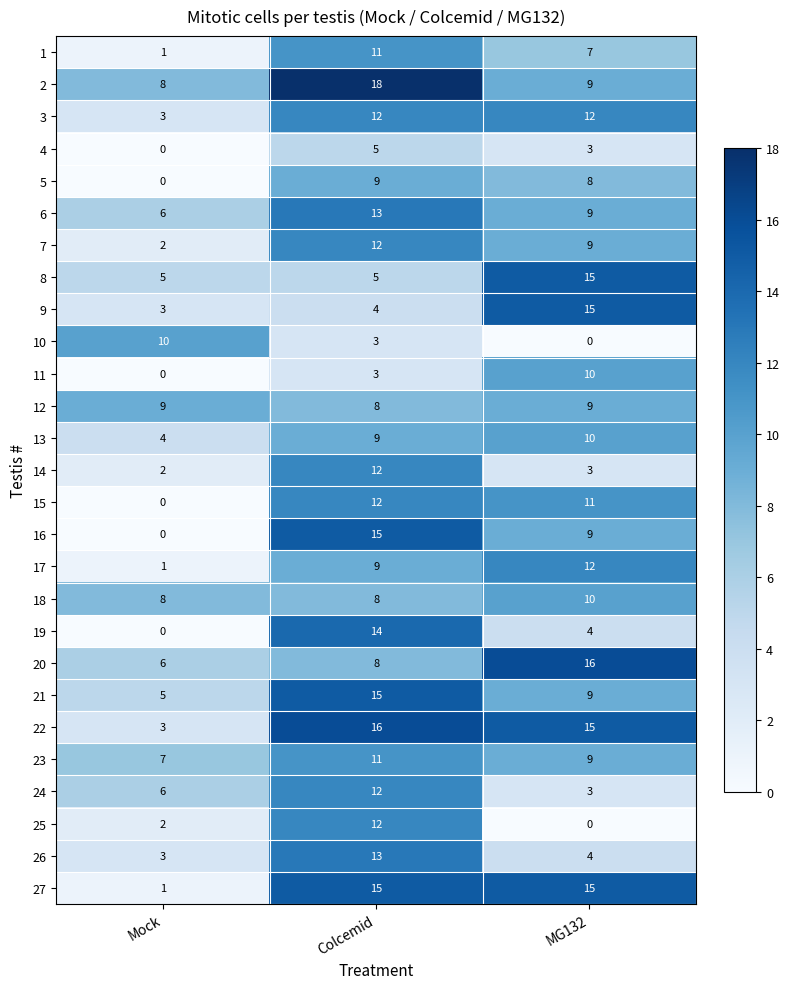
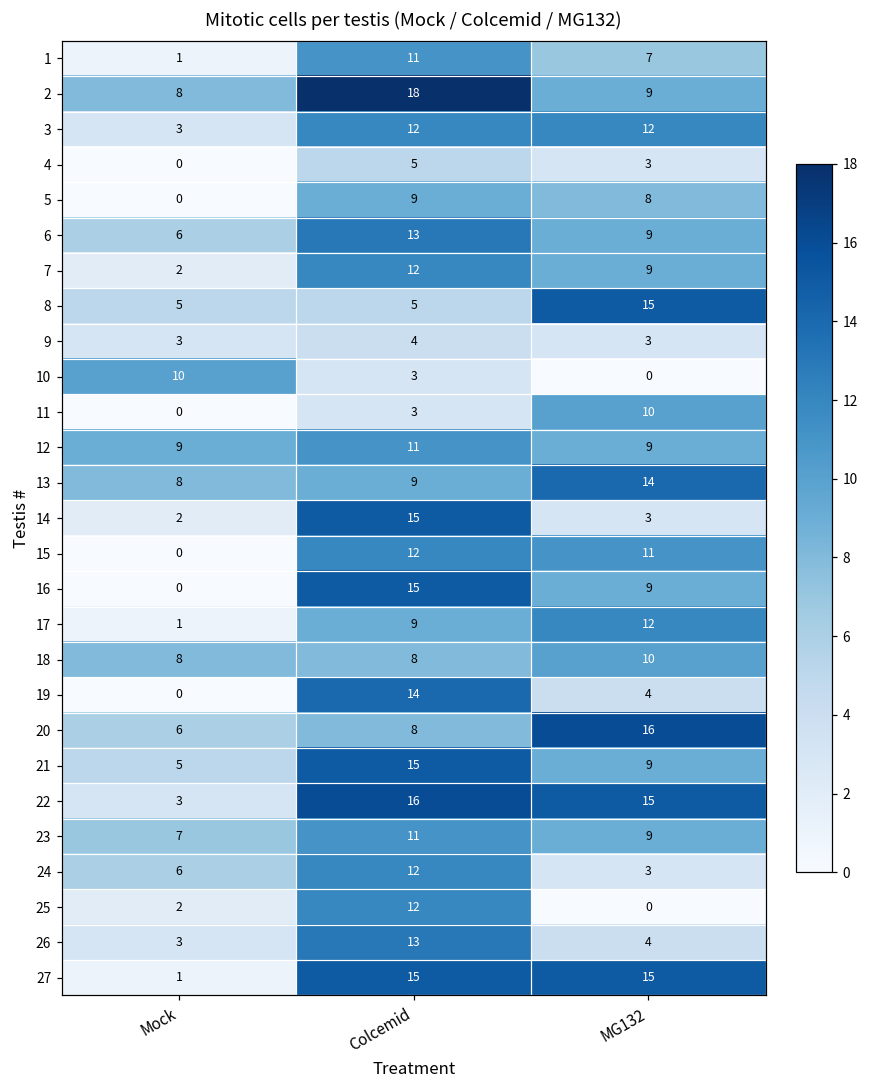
9, MG132: 15 -> 3
12, Colcemid: 8 -> 11
13, Mock: 4 -> 8
13, MG132: 10 -> 14
14, Colcemid: 12 -> 15
